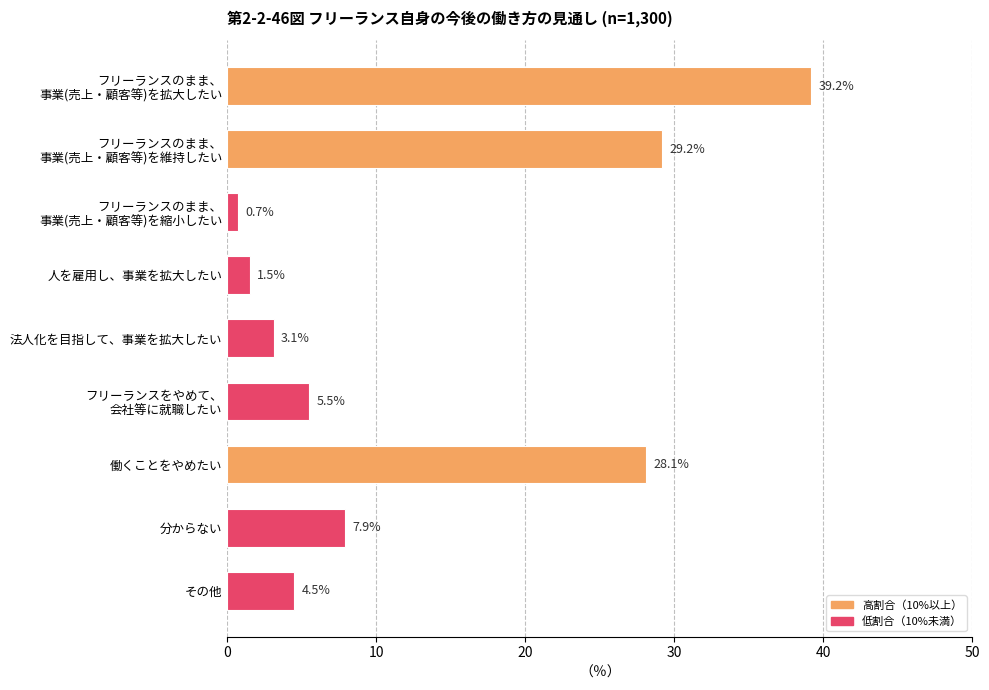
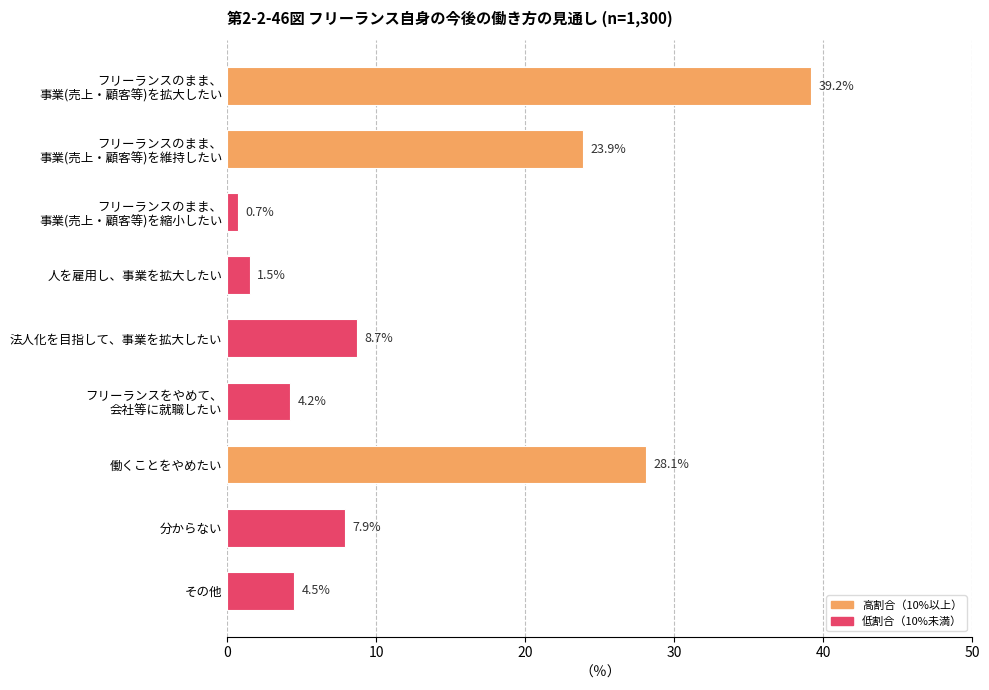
フリーランスのまま、 事業(売上・顧客等)を維持したい: 29.2% -> 23.9%
法人化を目指して、事業を拡大したい: 3.1% -> 8.7%
フリーランスをやめて、 会社等に就職したい: 5.5% -> 4.2%
